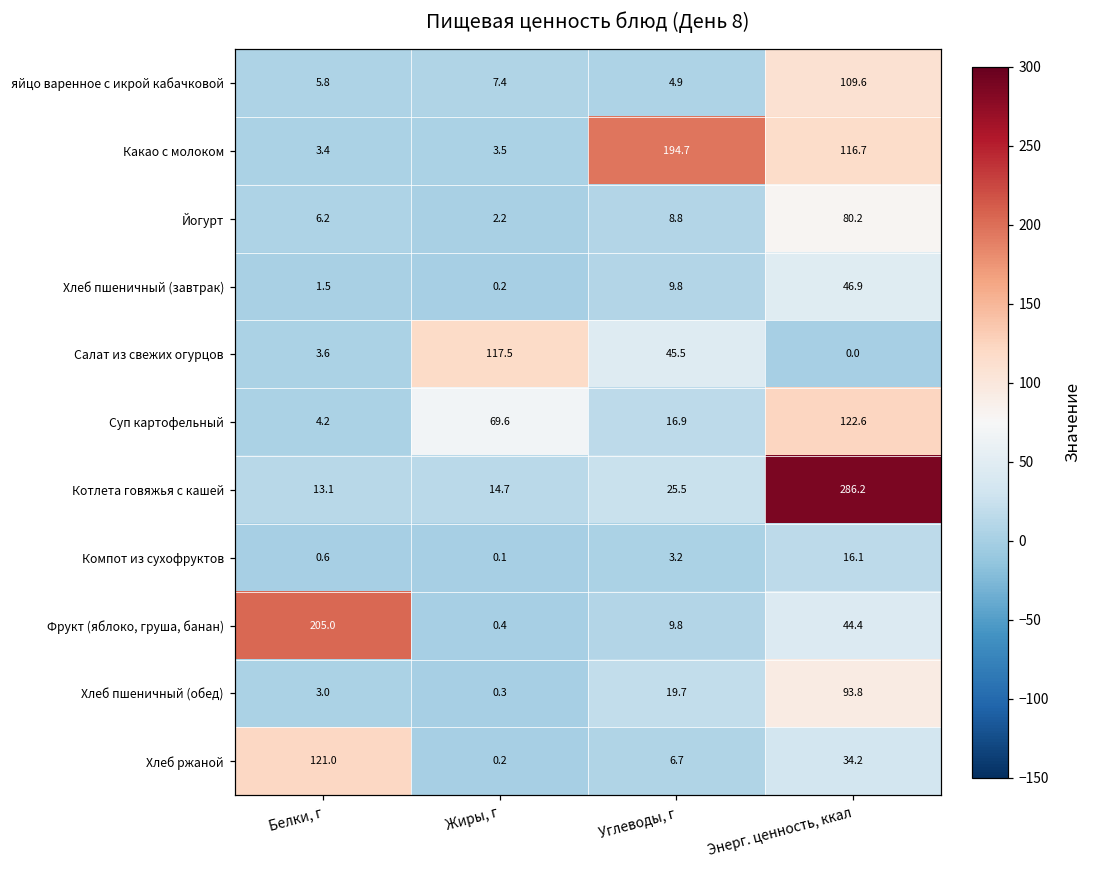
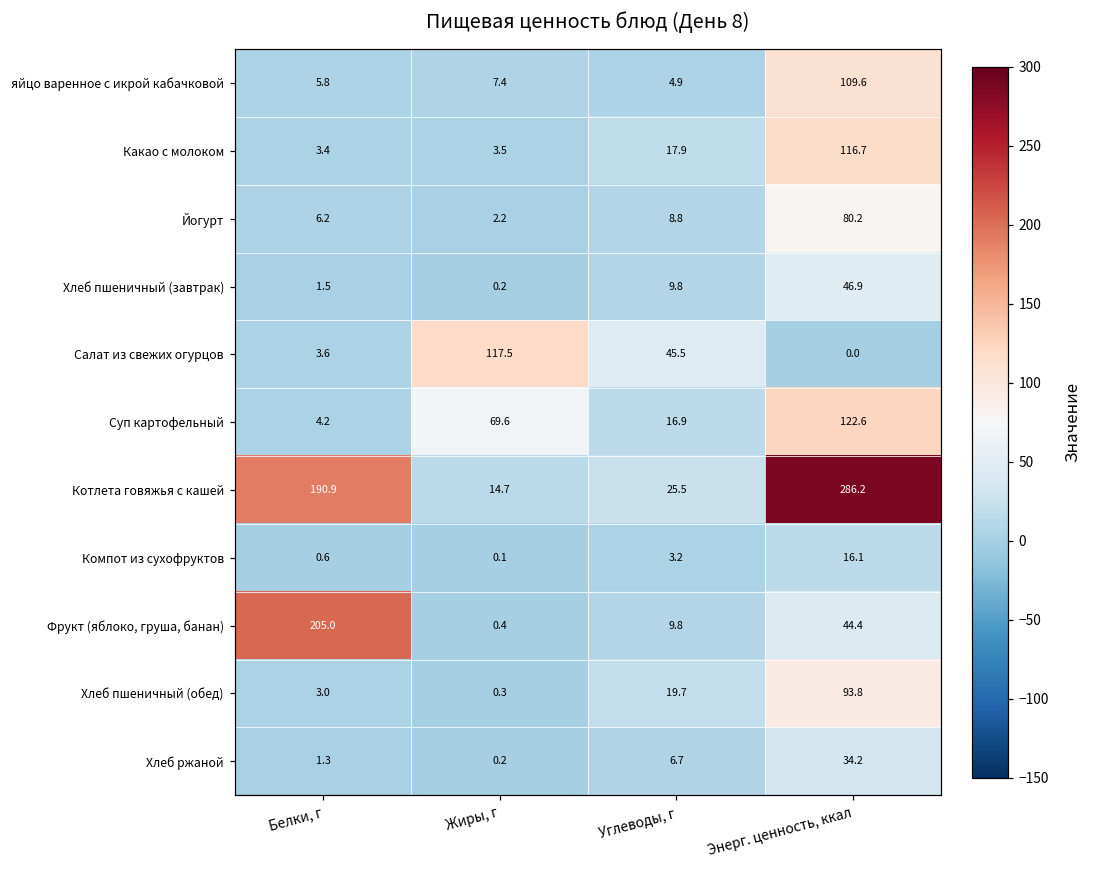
Какао с молоком, Углеводы, г: 194.7 -> 17.9
Котлета говяжья с кашей, Белки, г: 13.1 -> 190.9
Хлеб ржаной, Белки, г: 121.0 -> 1.3
